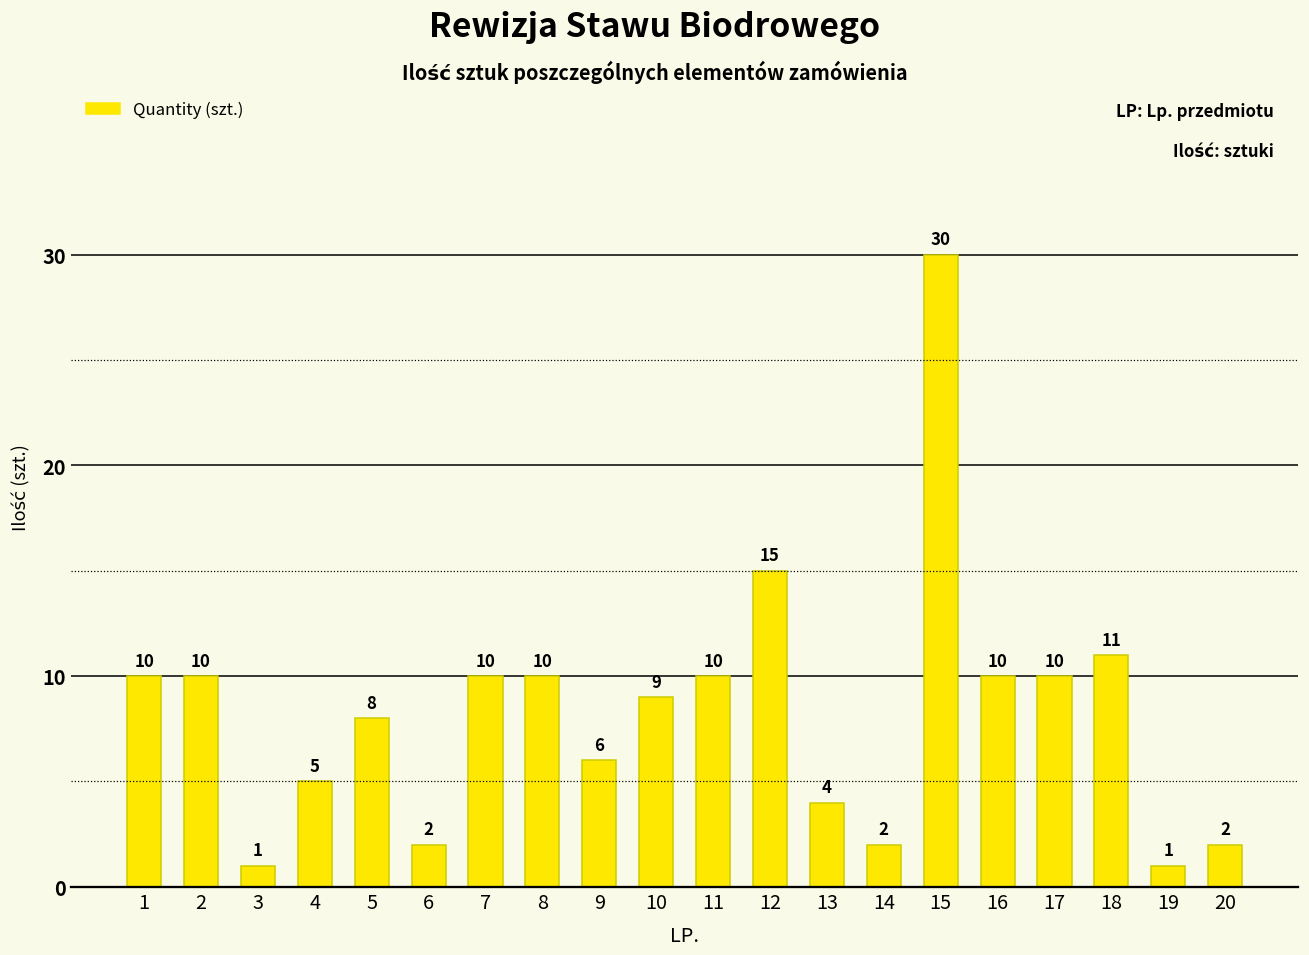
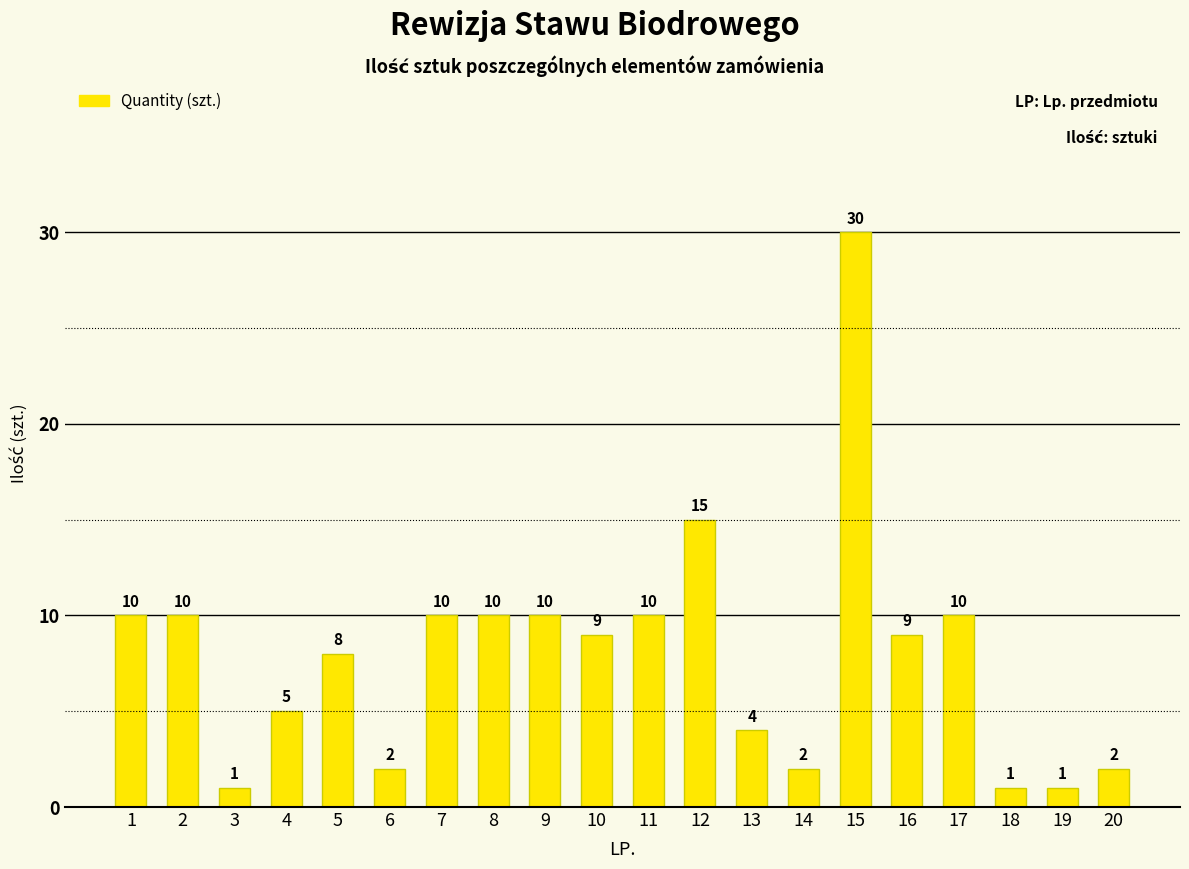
9: 6 -> 10
16: 10 -> 9
18: 11 -> 1
